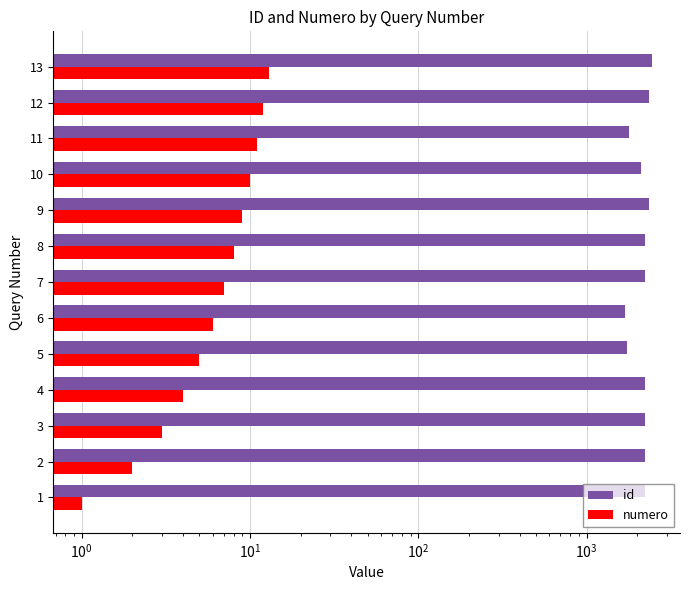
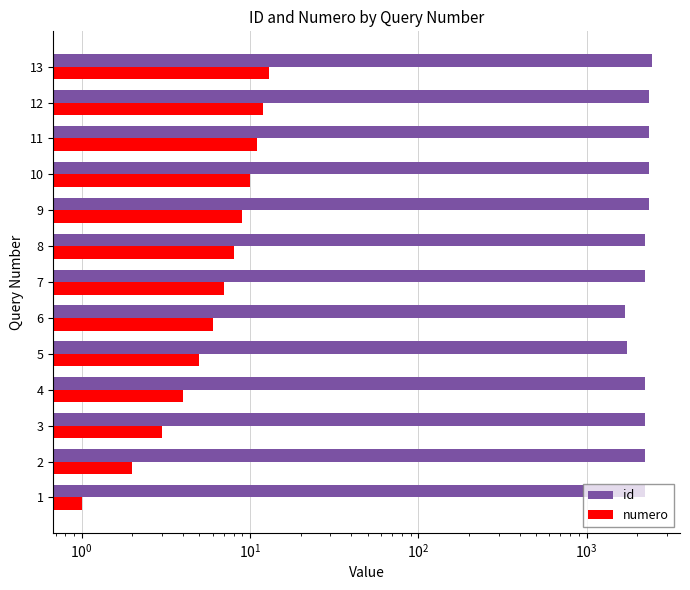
id, 11: 1800 -> 2300
id, 10: 2100 -> 2300
